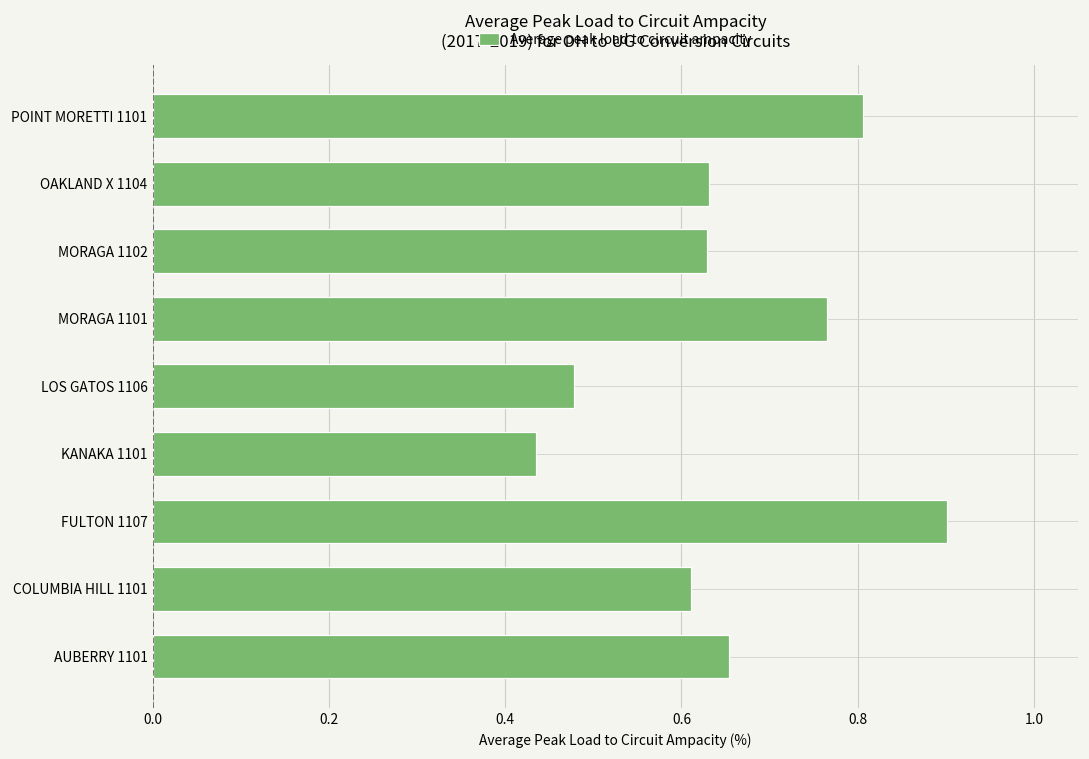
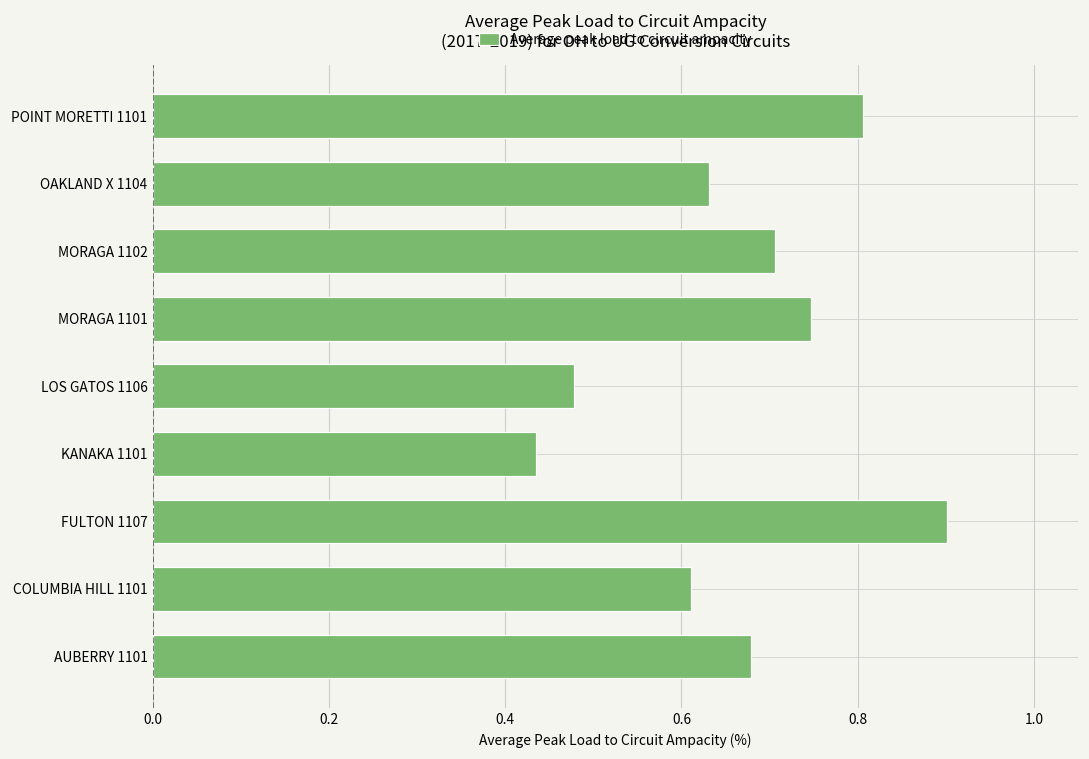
MORAGA 1102: 0.63 -> 0.71
MORAGA 1101: 0.77 -> 0.75
AUBERRY 1101: 0.65 -> 0.68
